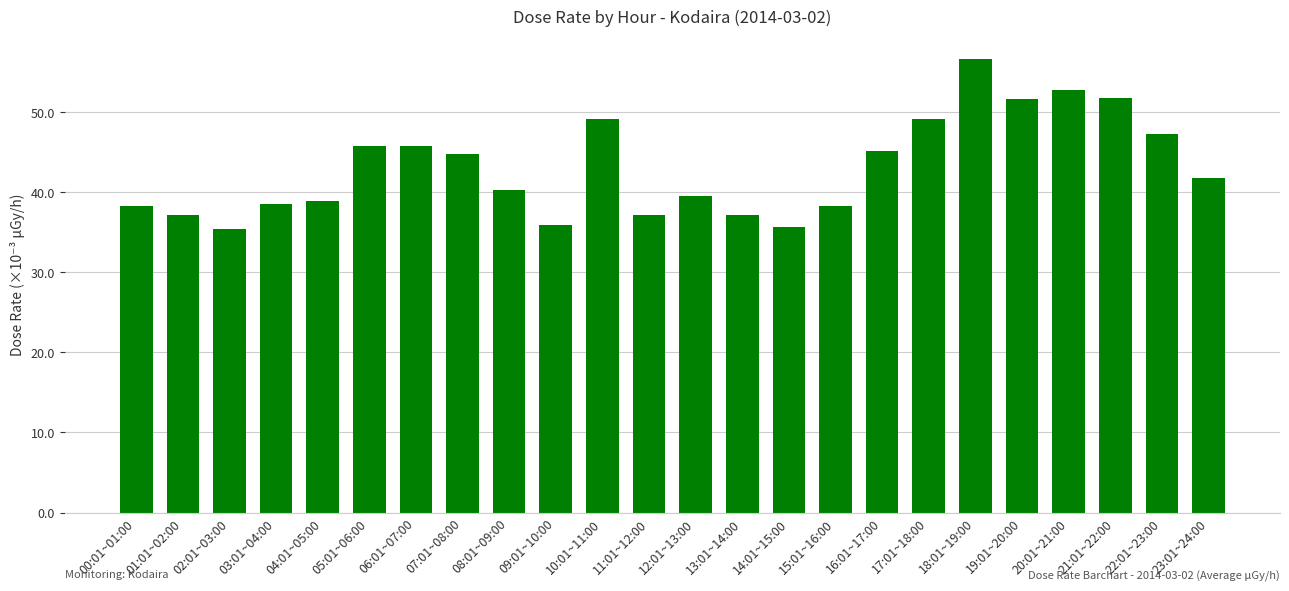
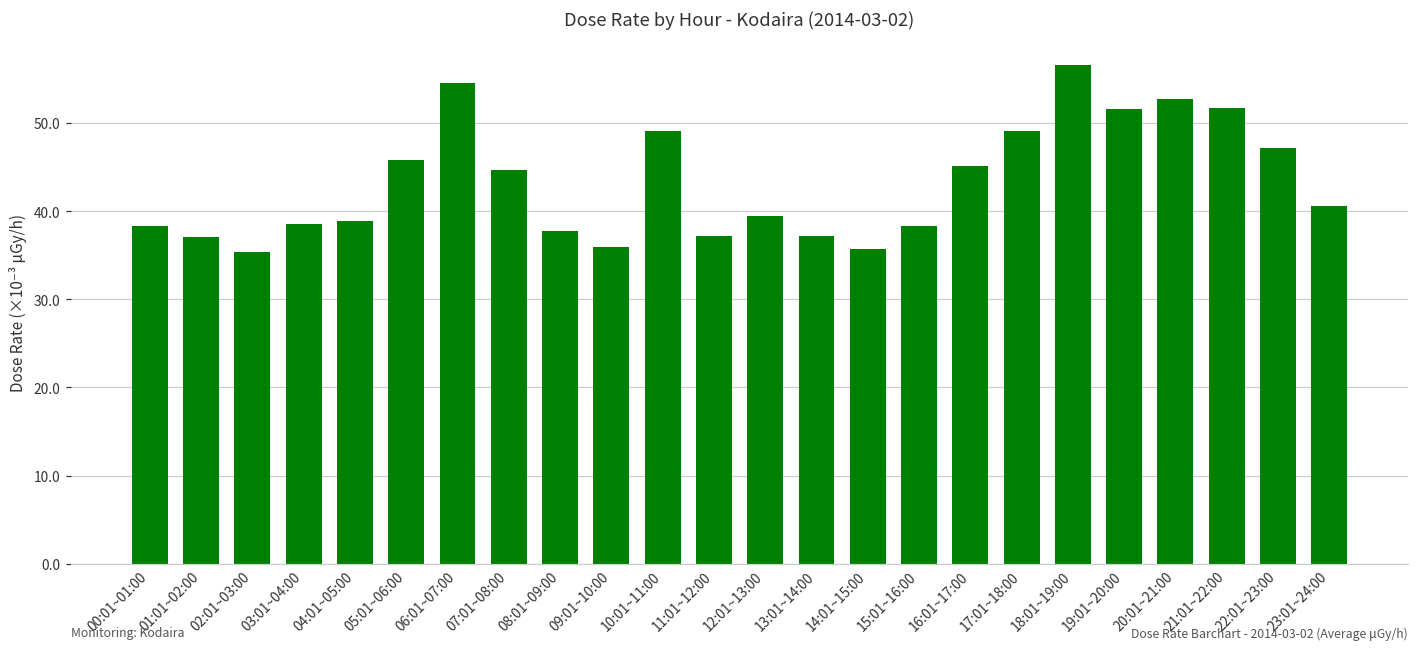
06:01~07:00: 46 -> 55
08:01~09:00: 40 -> 38
23:01~24:00: 42 -> 41
